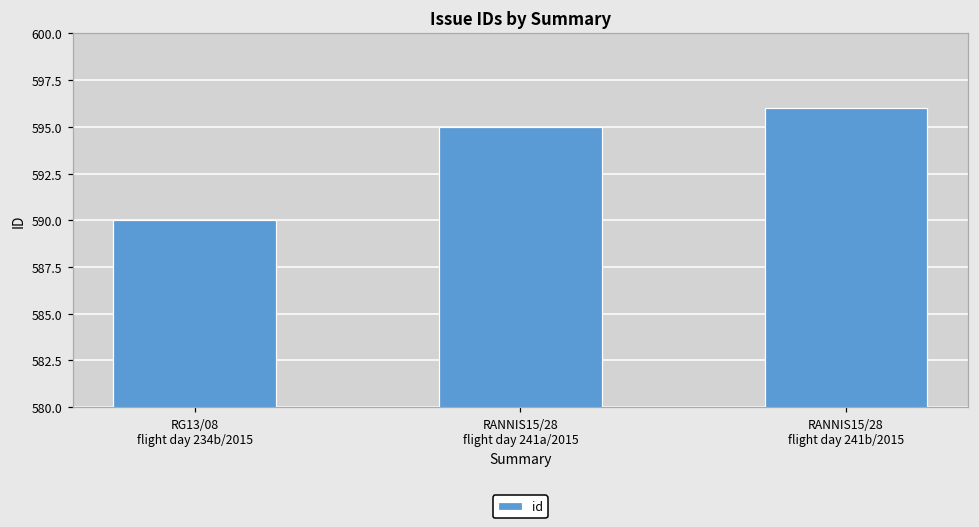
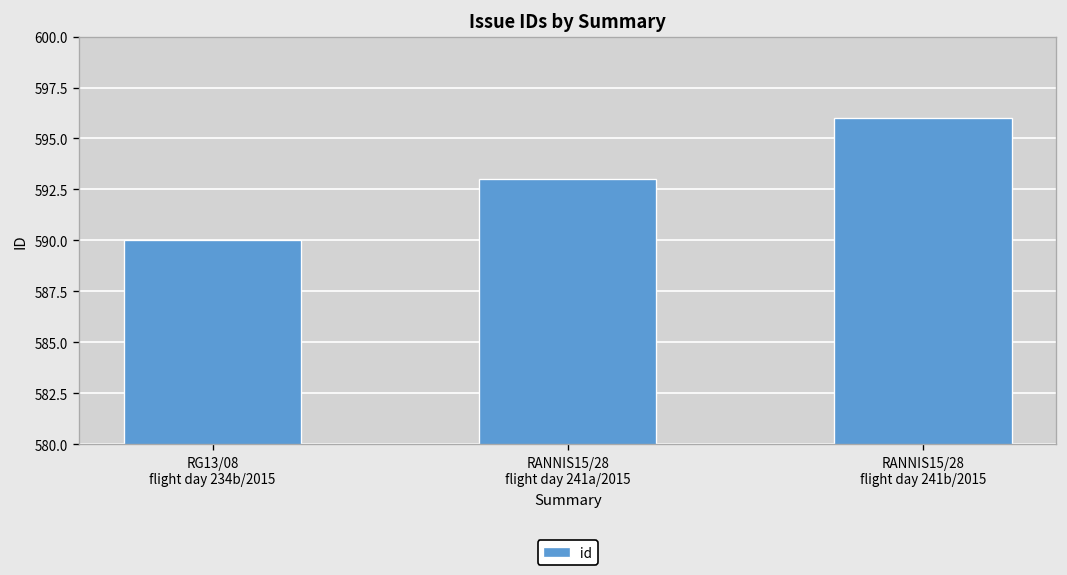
RANNIS15/28 flight day 241a/2015: 595 -> 593
